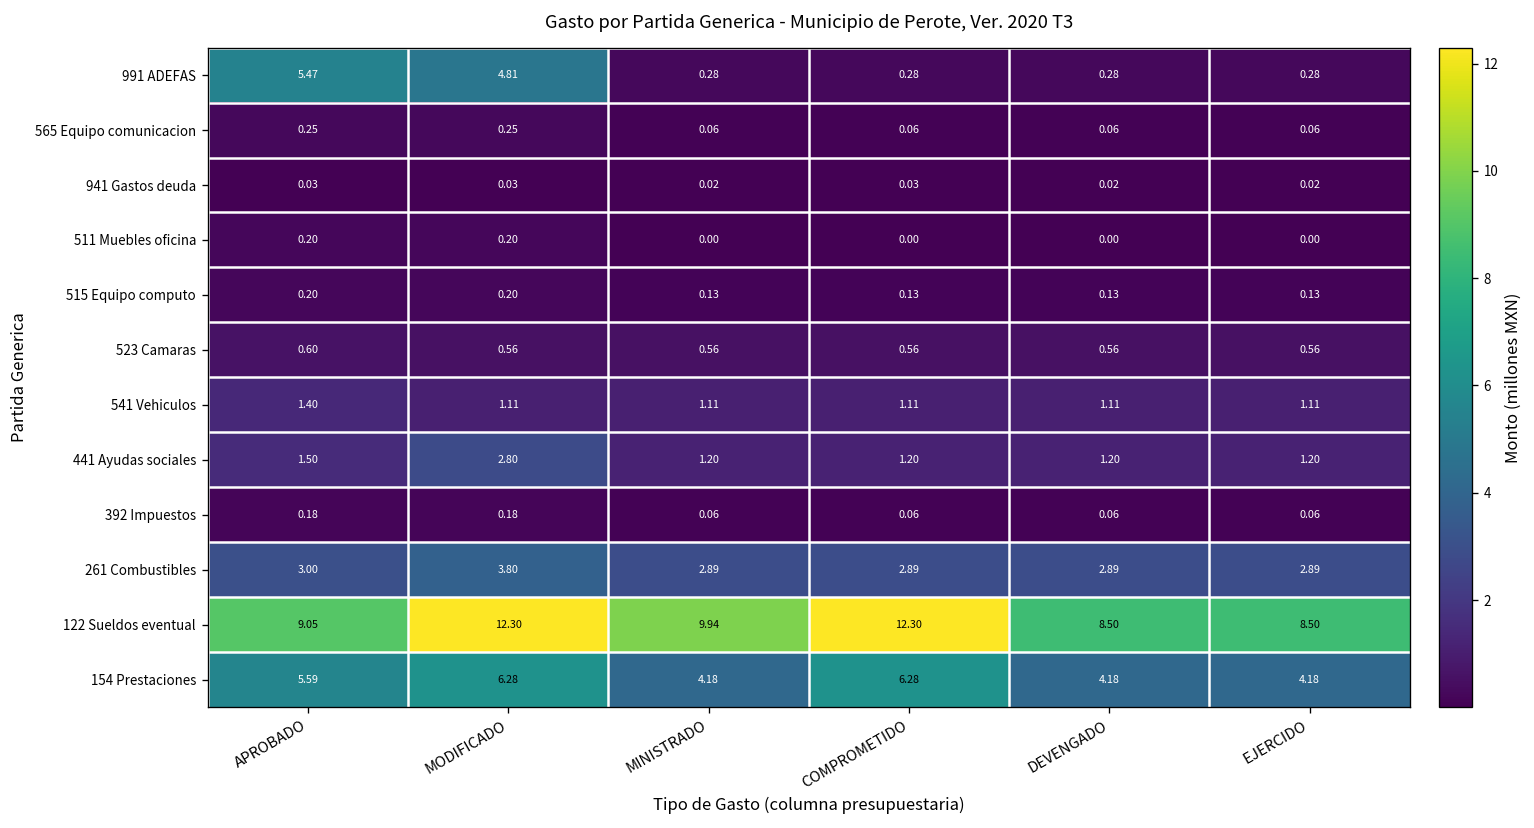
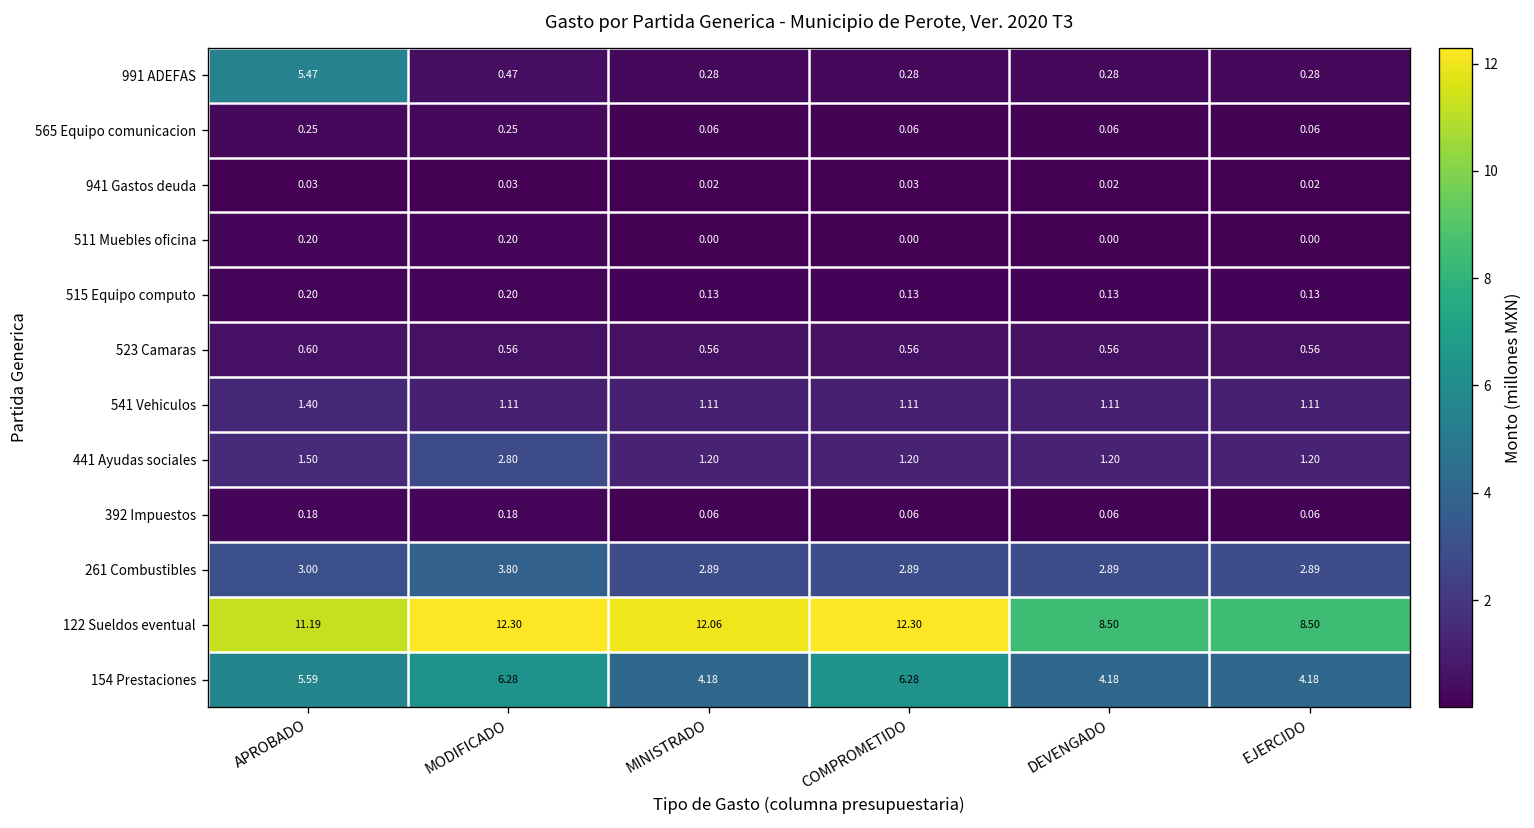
991 ADEFAS, MODIFICADO: 4.81 -> 0.47
122 Sueldos eventual, APROBADO: 9.05 -> 11.19
122 Sueldos eventual, MINISTRADO: 9.94 -> 12.06
